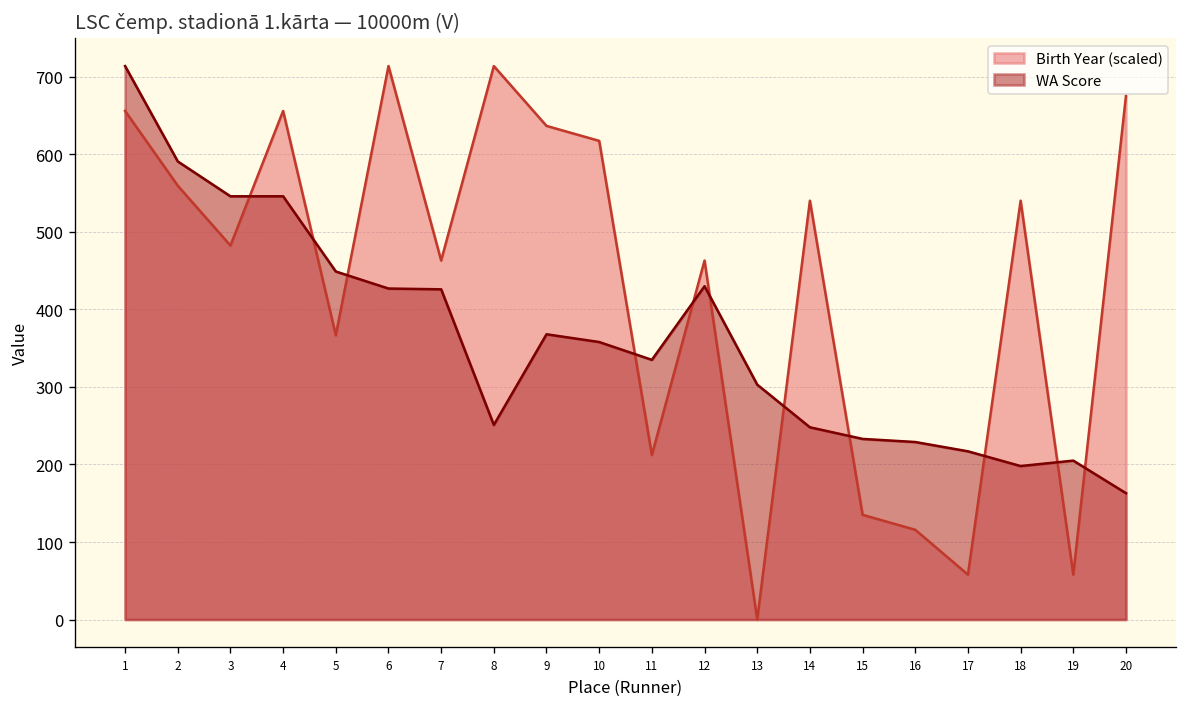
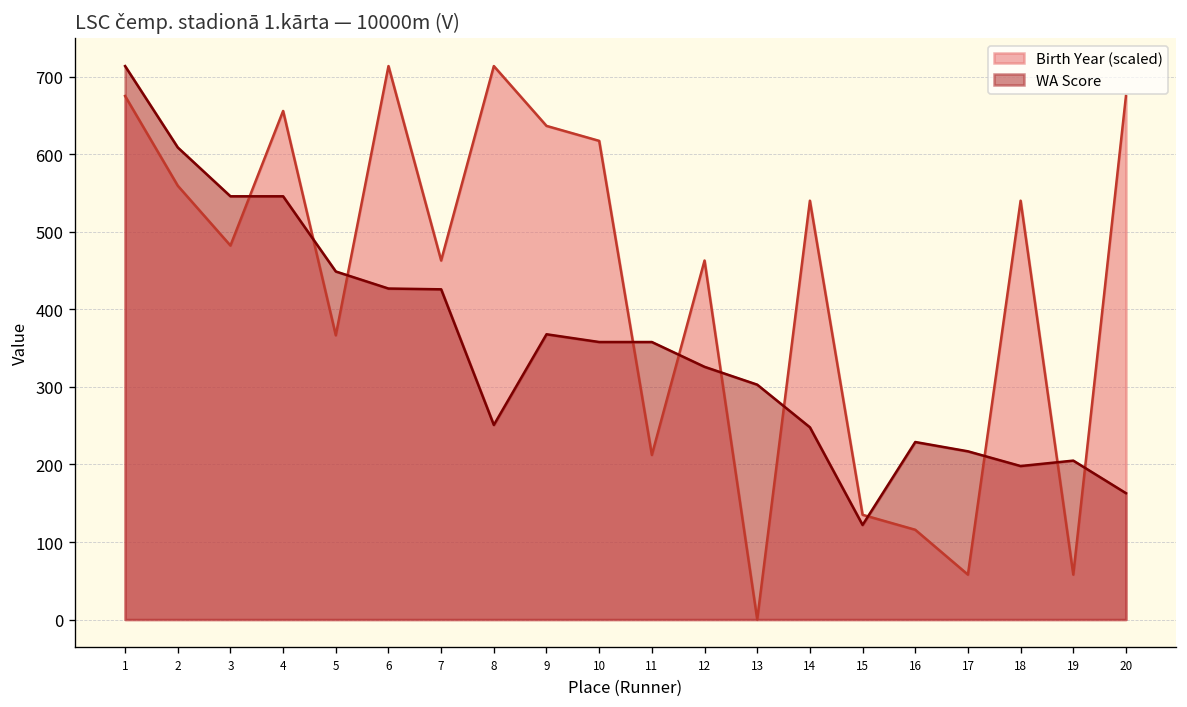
Birth Year (scaled), 1: 660 -> 680
WA Score, 2: 590 -> 610
WA Score, 11: 340 -> 360
WA Score, 12: 430 -> 330
WA Score, 15: 230 -> 120
